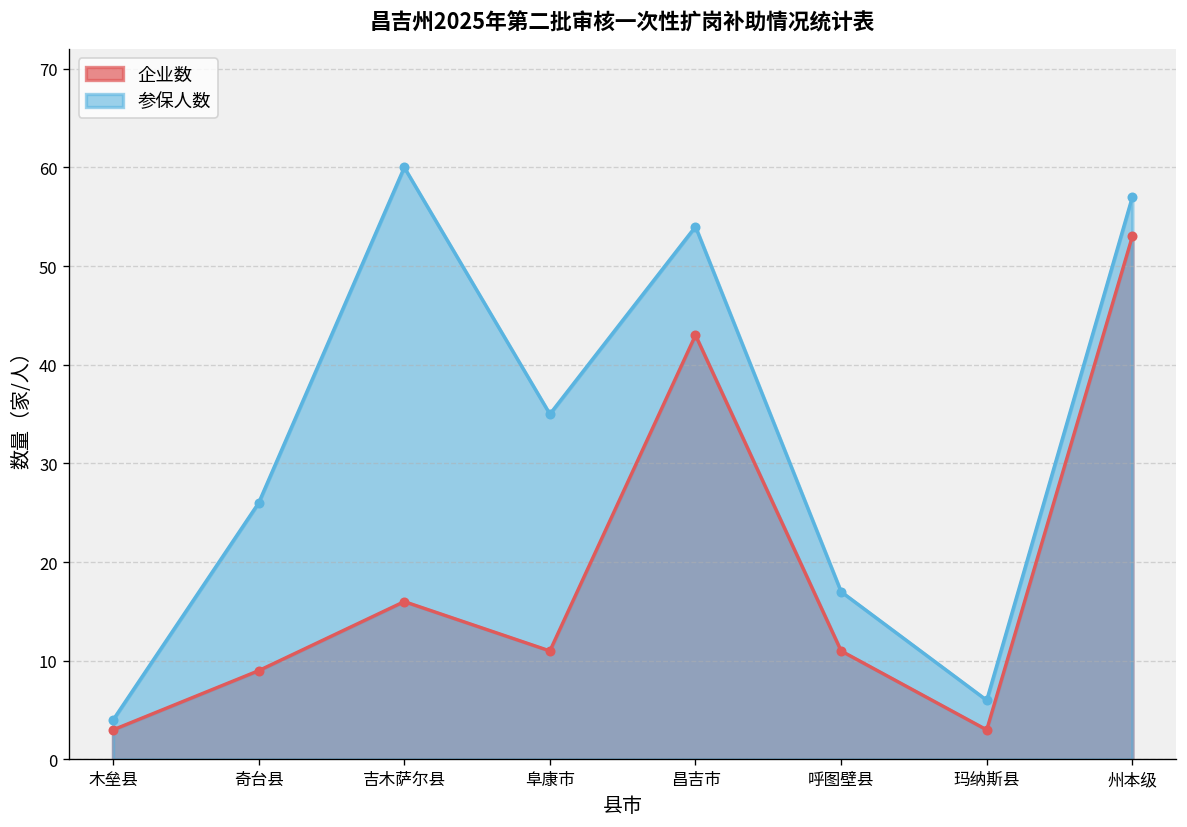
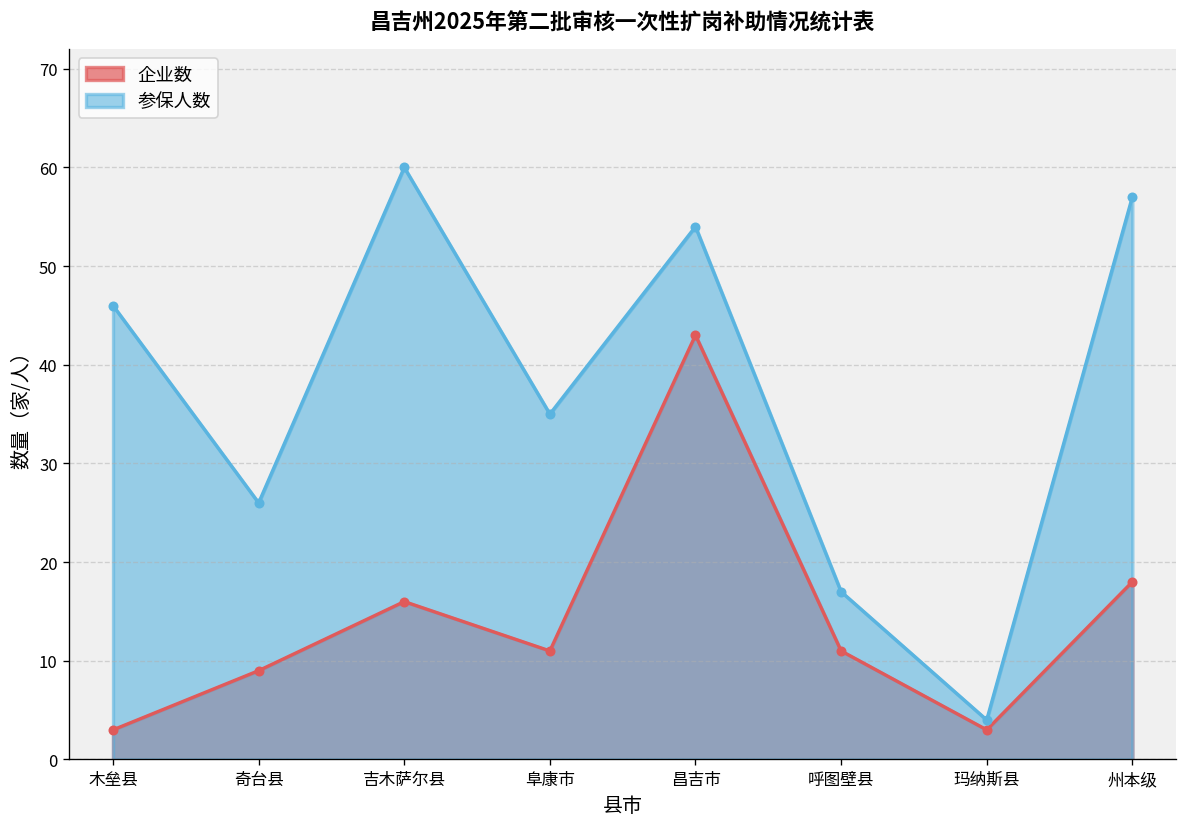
参保人数, 木垒县: 4 -> 46
参保人数, 玛纳斯县: 6 -> 4
企业数, 州本级: 53 -> 18
